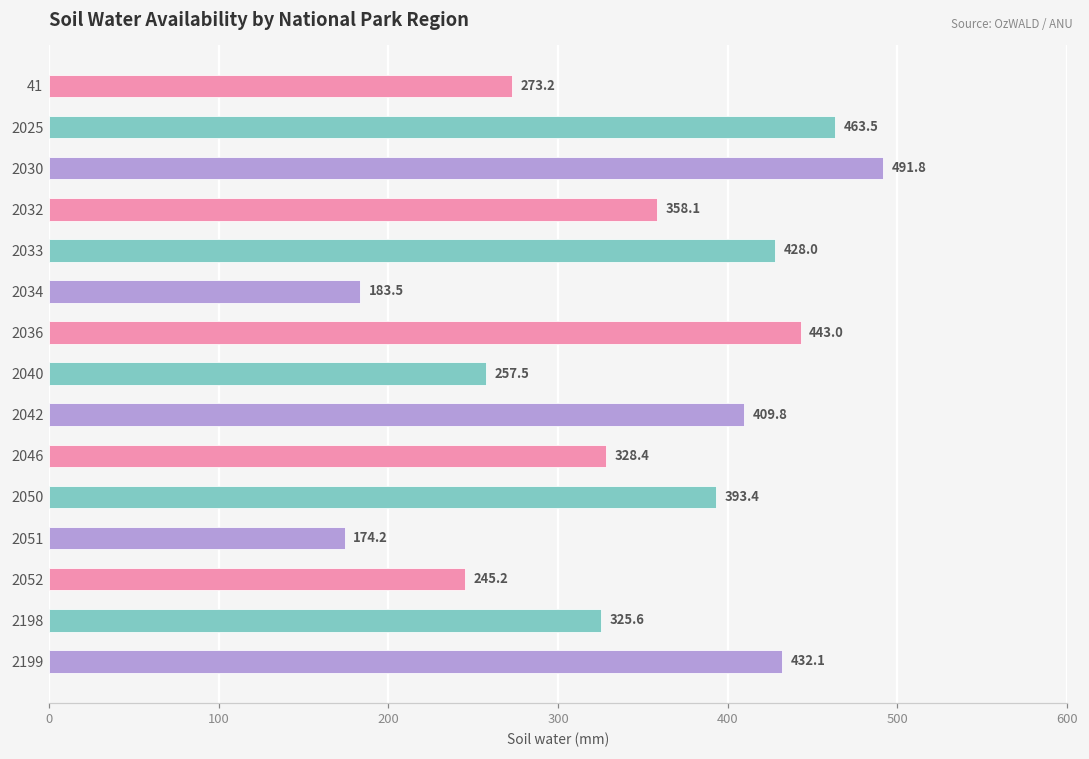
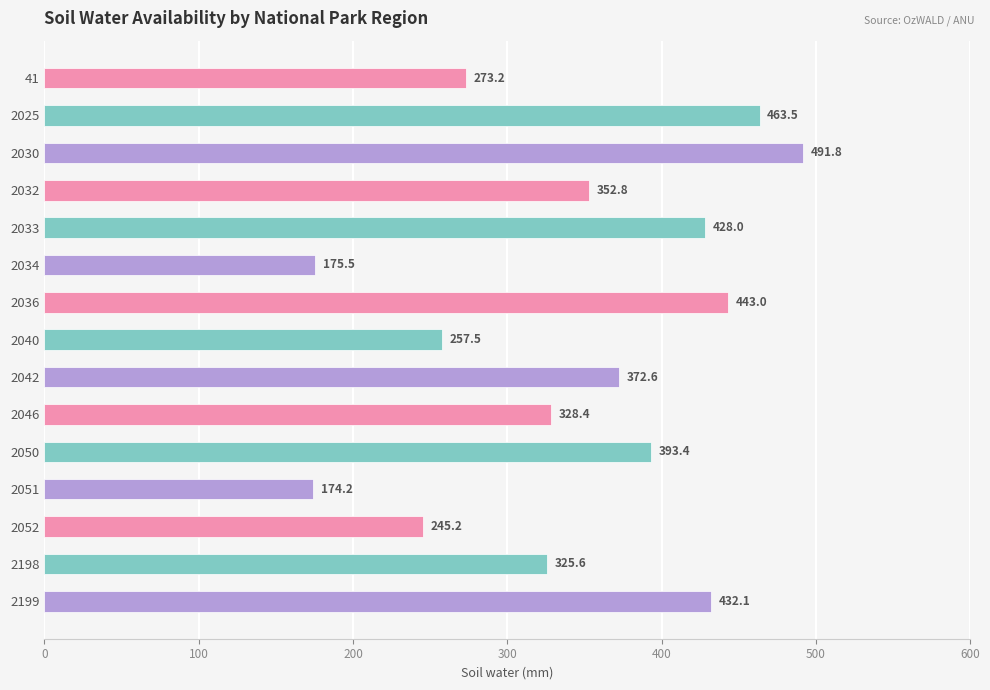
2032: 358.1 -> 352.8
2034: 183.5 -> 175.5
2042: 409.8 -> 372.6
